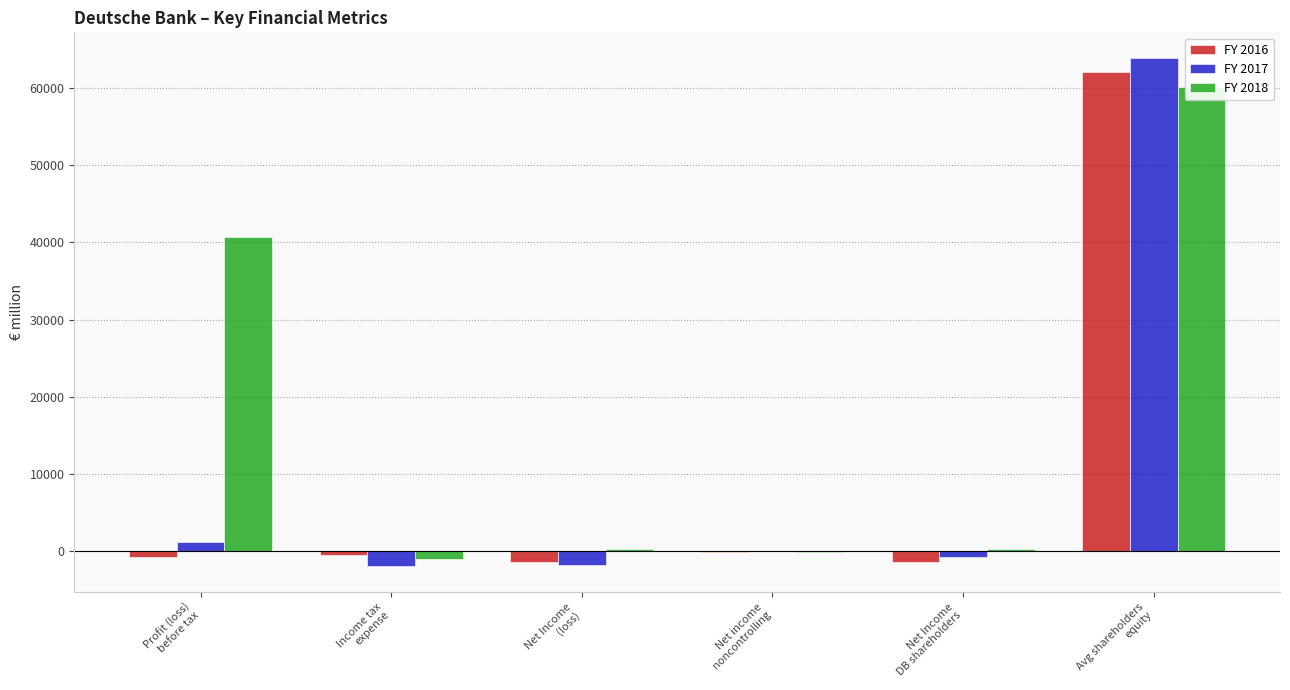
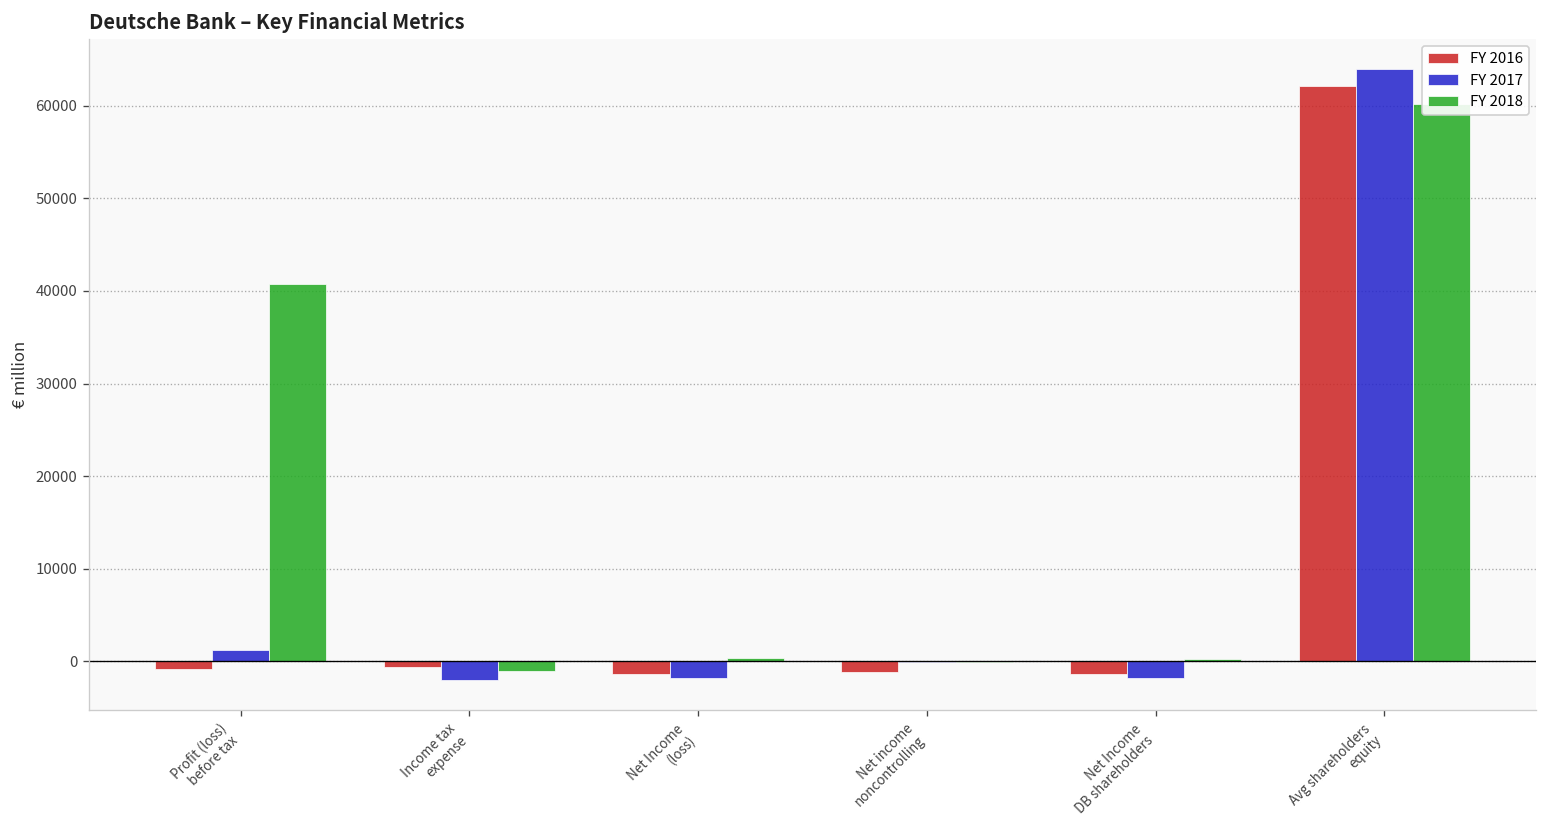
FY 2016, Net income noncontrolling: 0 -> -1000
FY 2017, Net Income DB shareholders: -1000 -> -2000
